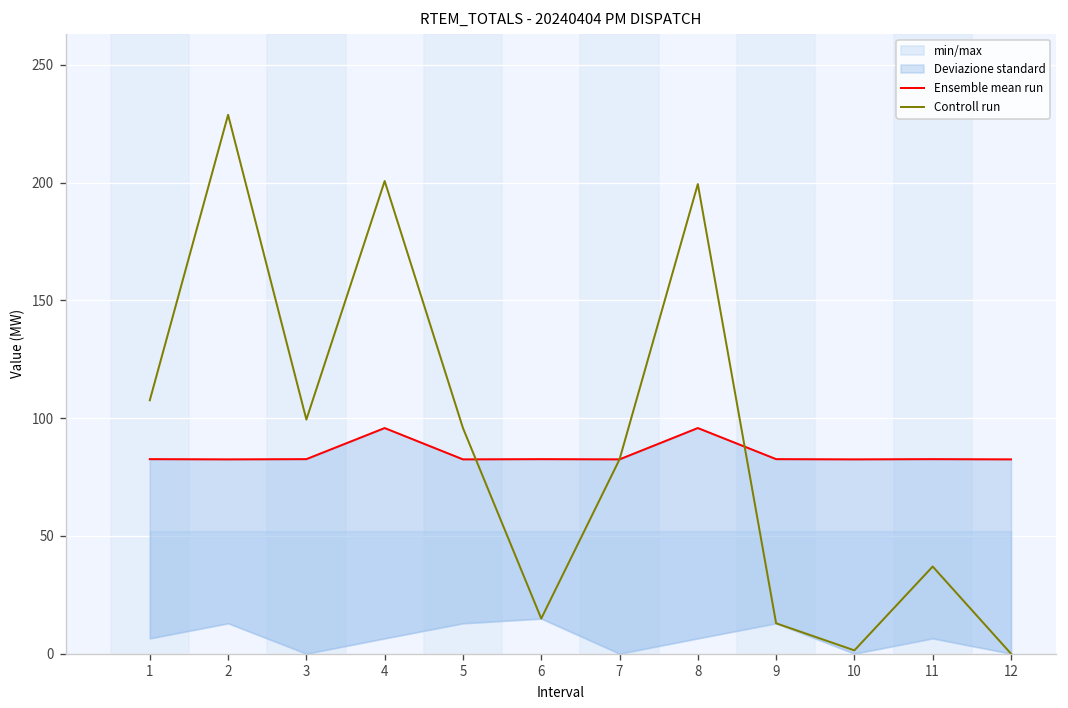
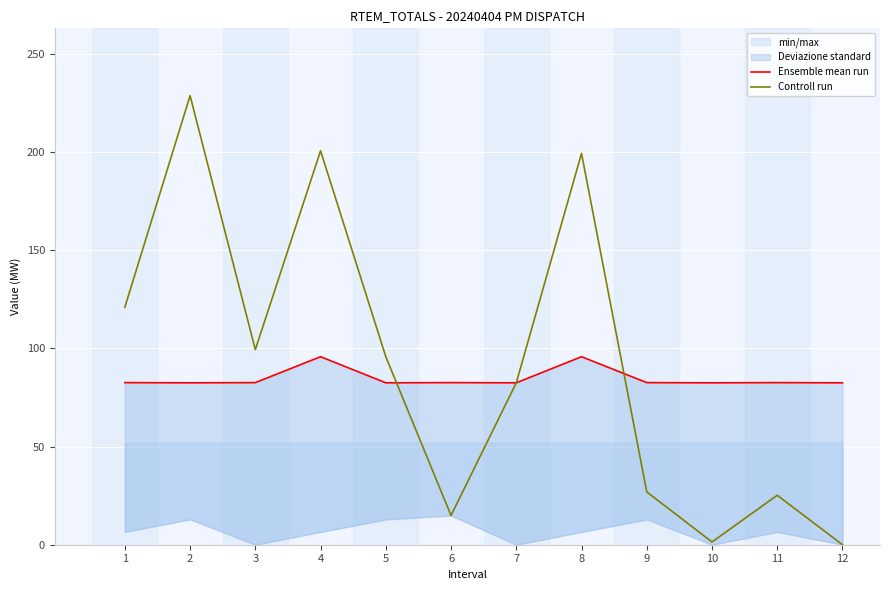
Controll run, 1: 108 -> 121
Controll run, 9: 13 -> 27
Controll run, 11: 37 -> 25
